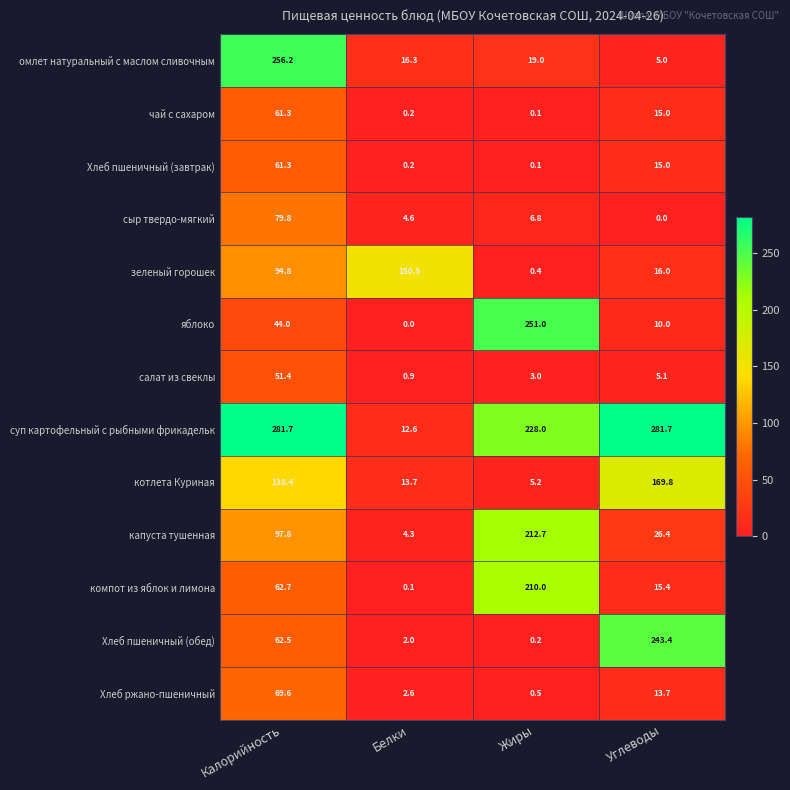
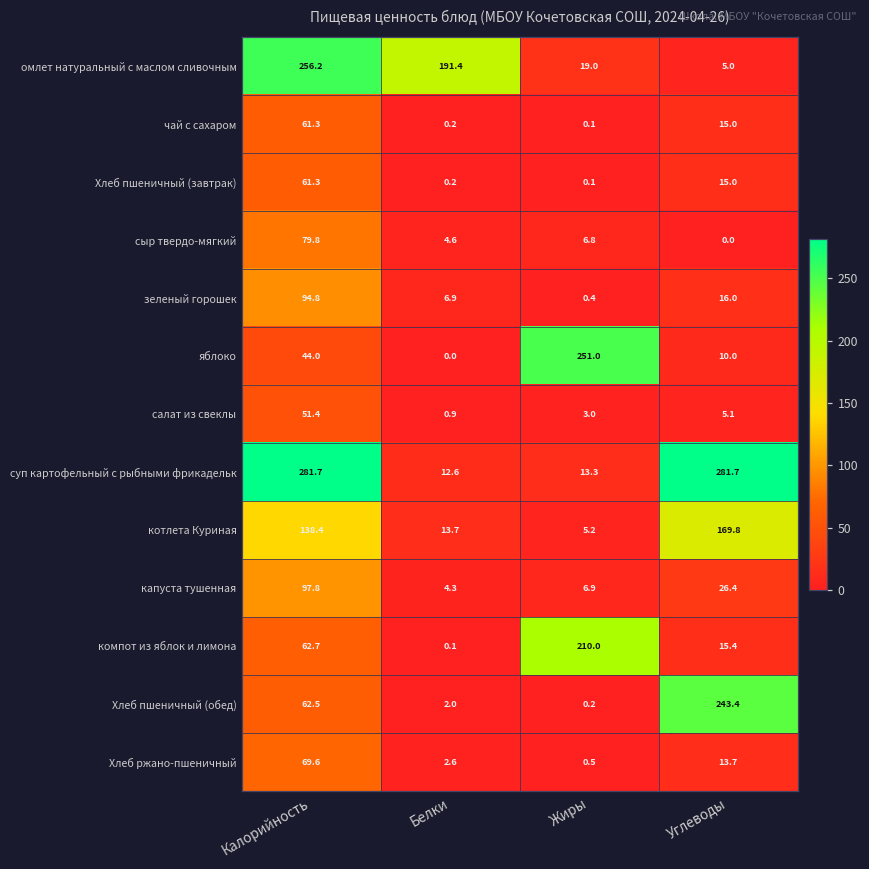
омлет натуральный с маслом сливочным, Белки: 16.3 -> 191.4
зеленый горошек, Белки: 150.5 -> 6.9
суп картофельный с рыбными фрикадельк, Жиры: 228.0 -> 13.3
капуста тушенная, Жиры: 212.7 -> 6.9
